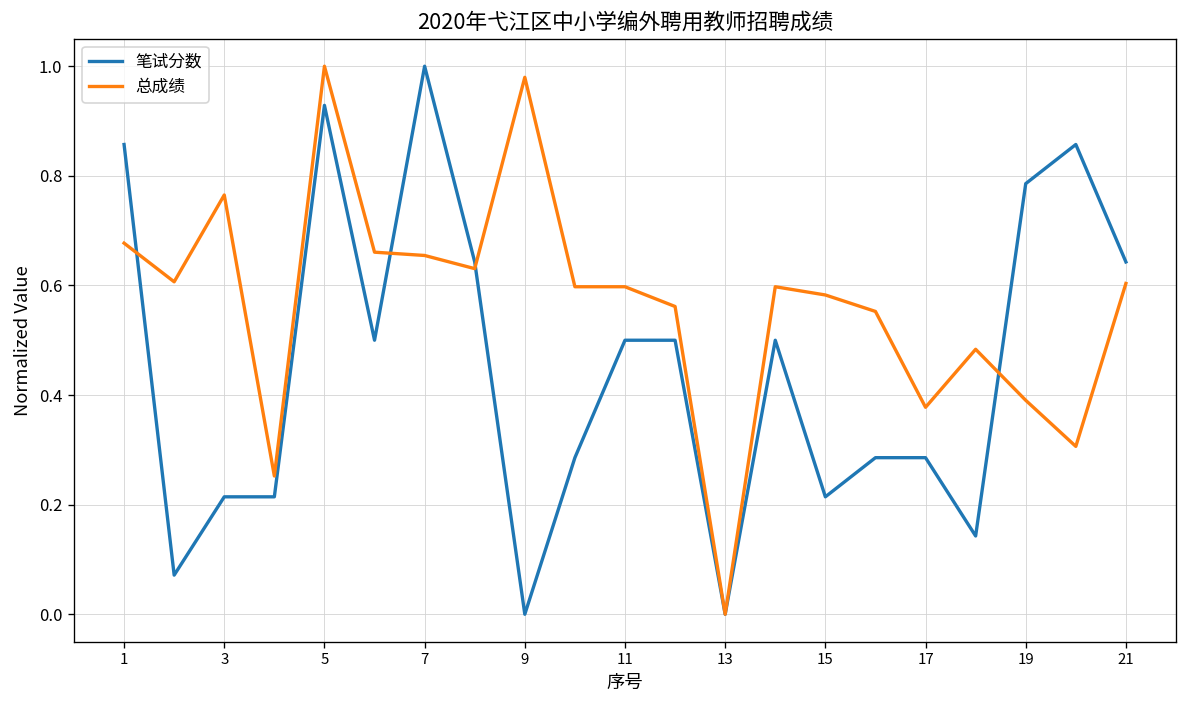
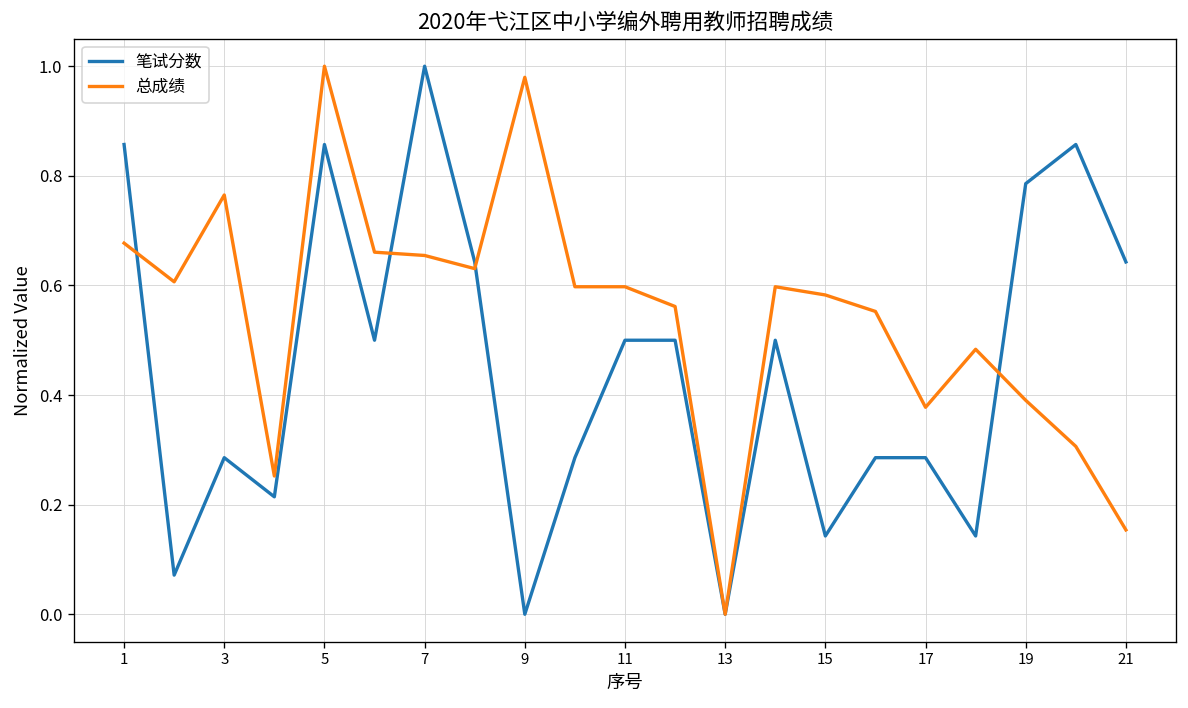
笔试分数, 3: 0.21 -> 0.29
笔试分数, 5: 0.93 -> 0.86
笔试分数, 15: 0.21 -> 0.14
总成绩, 21: 0.60 -> 0.15
